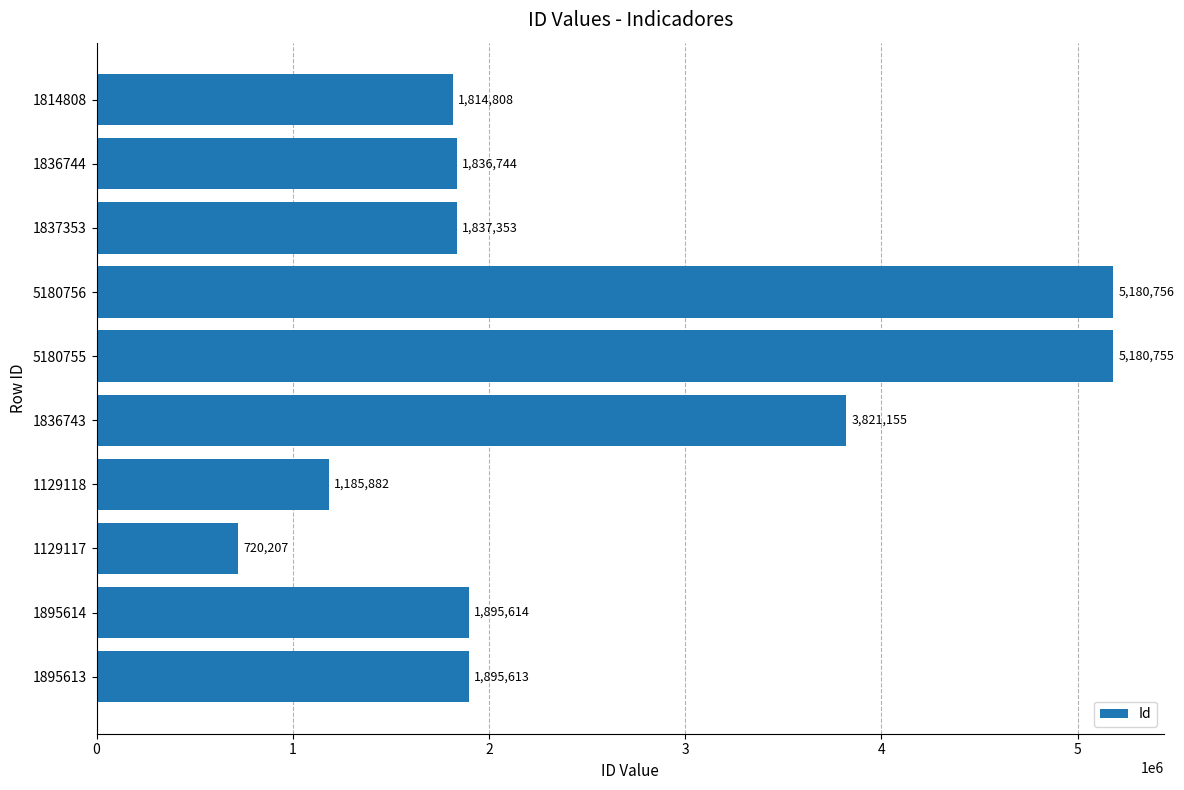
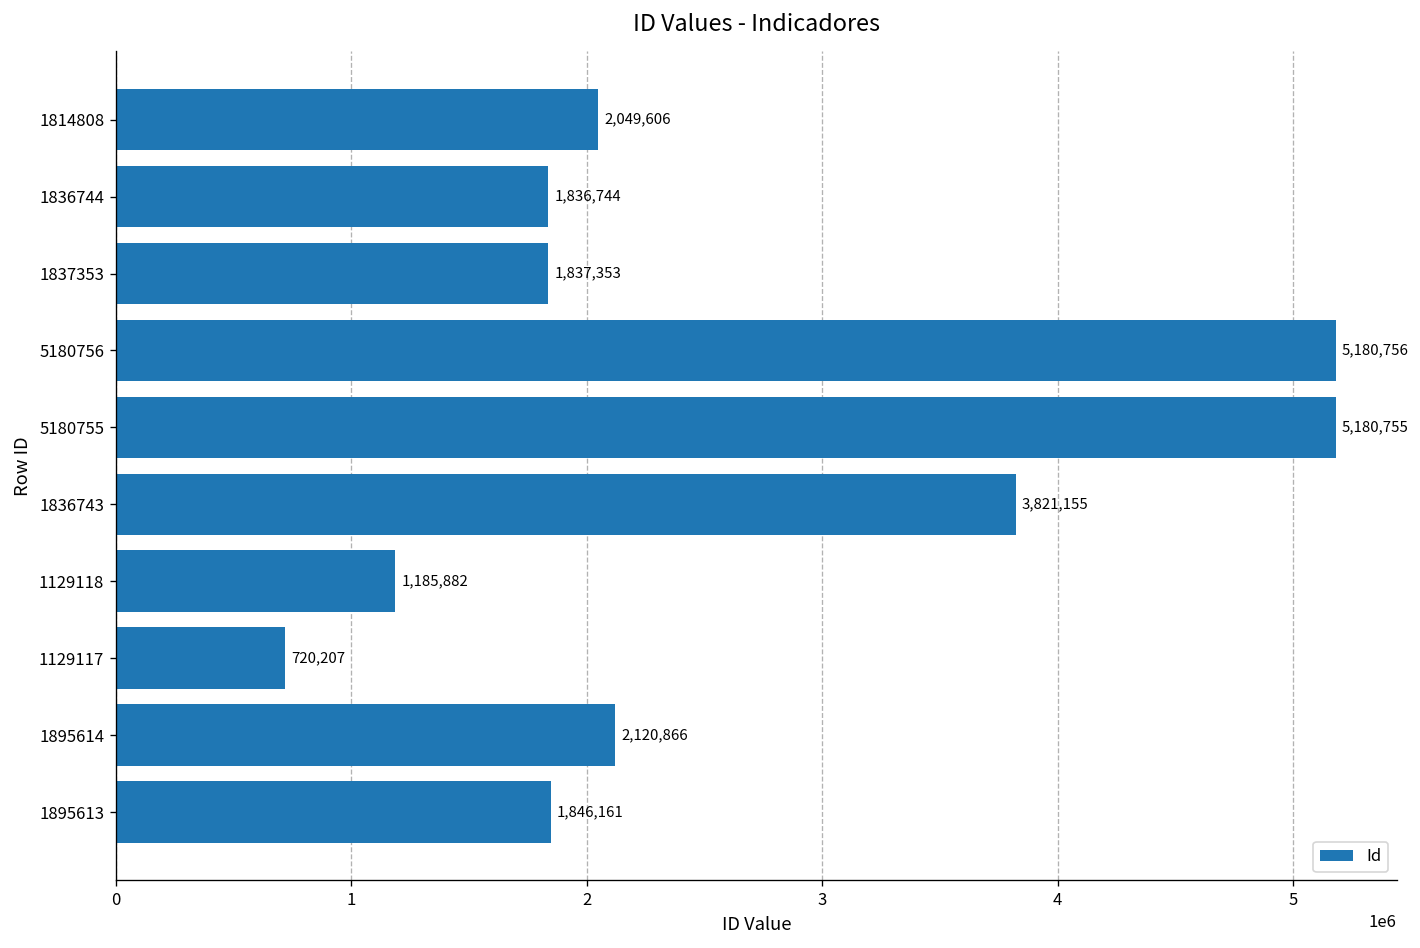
1814808: 1,814,808 -> 2,049,606
1895614: 1,895,614 -> 2,120,866
1895613: 1,895,613 -> 1,846,161
